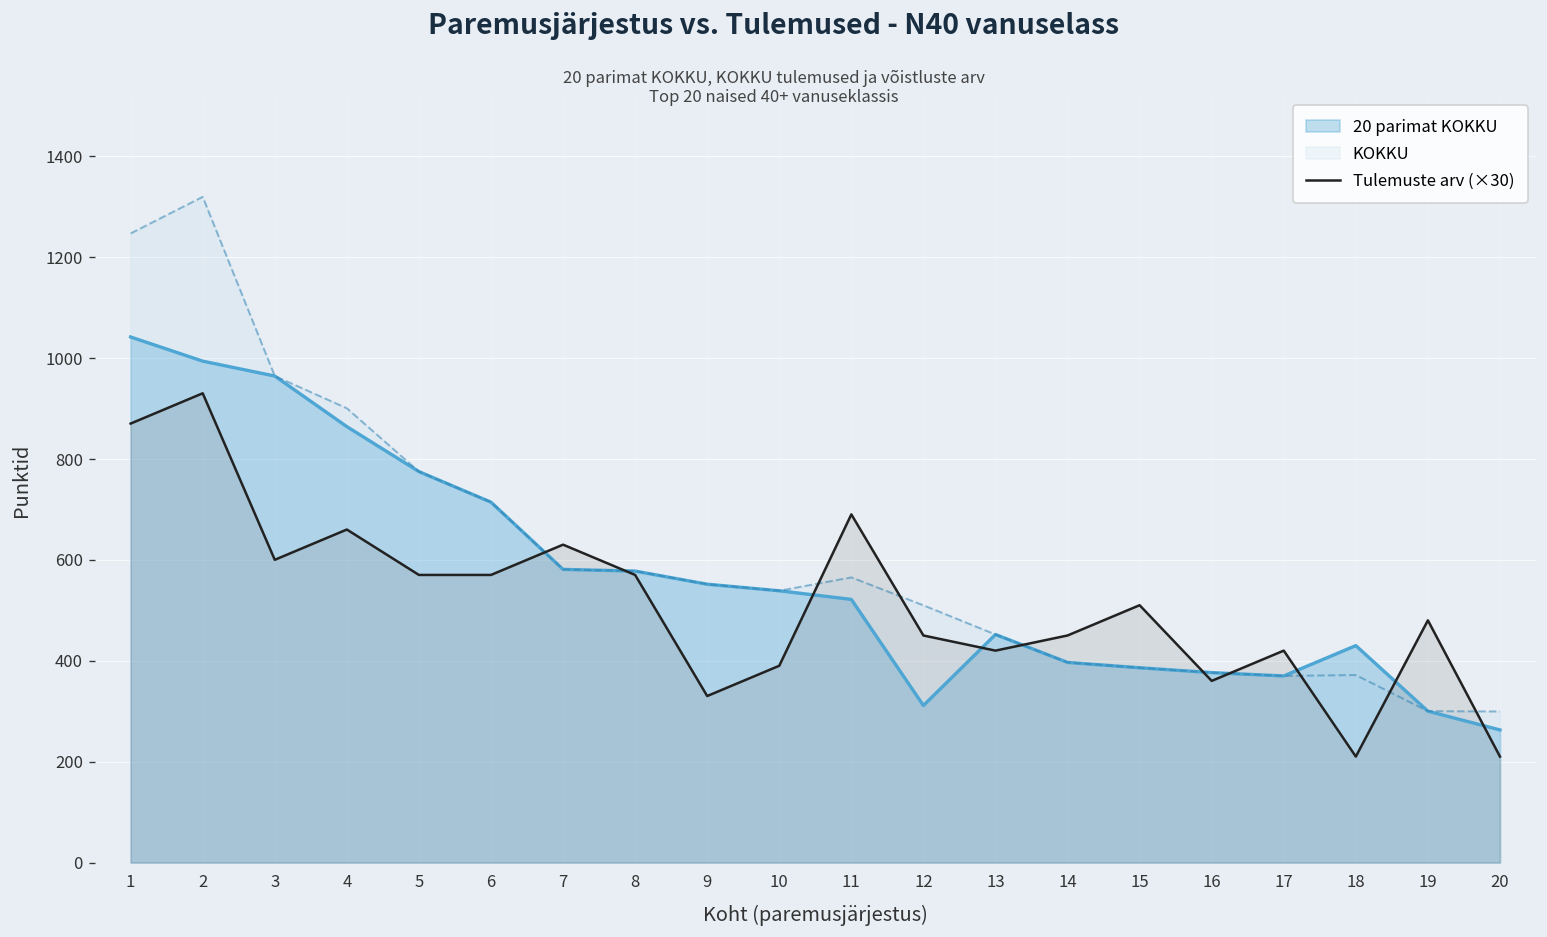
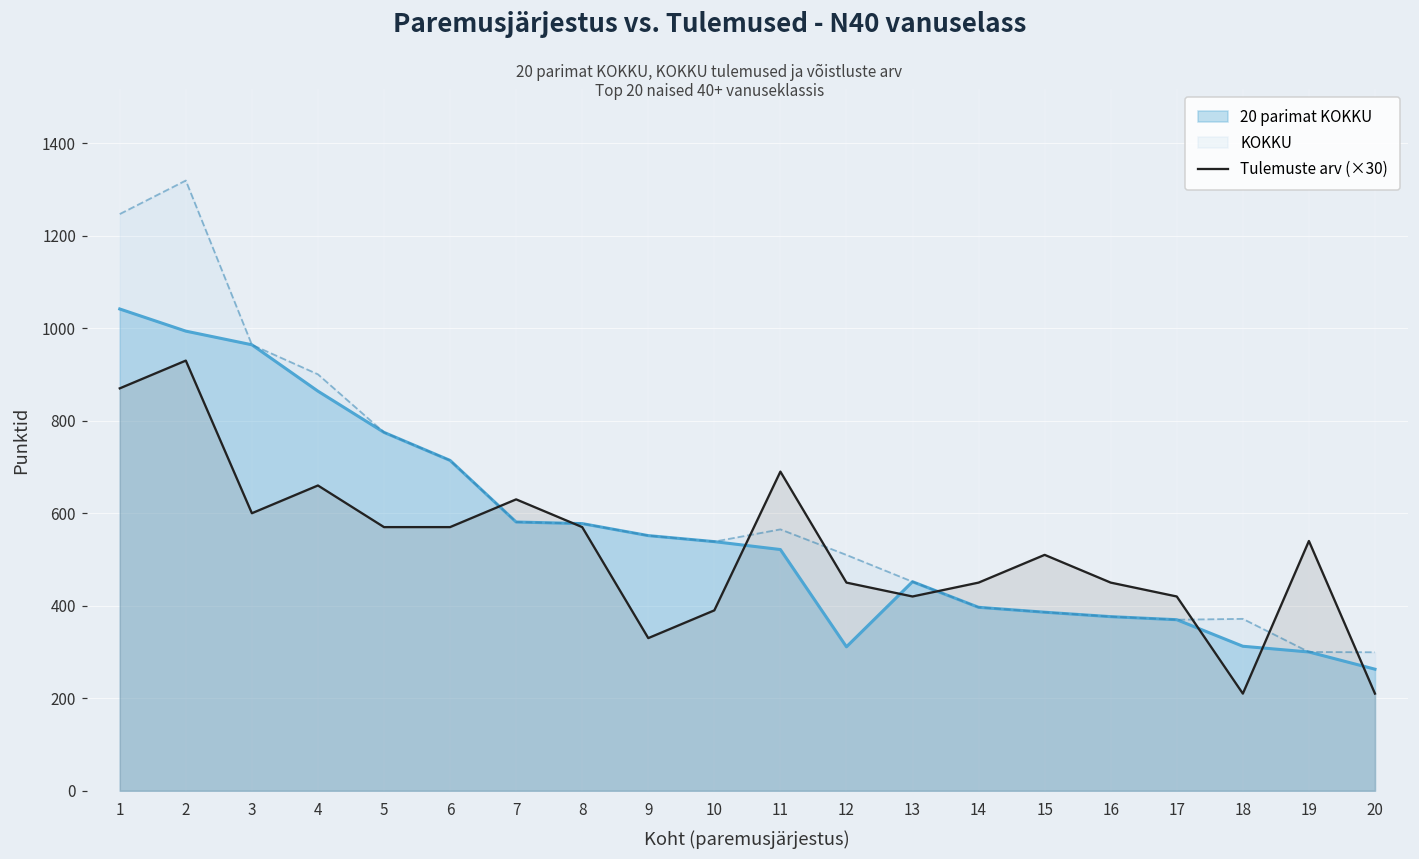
Tulemuste arv (×30), 16: 360 -> 450
20 parimat KOKKU, 18: 430 -> 310
Tulemuste arv (×30), 19: 480 -> 540
